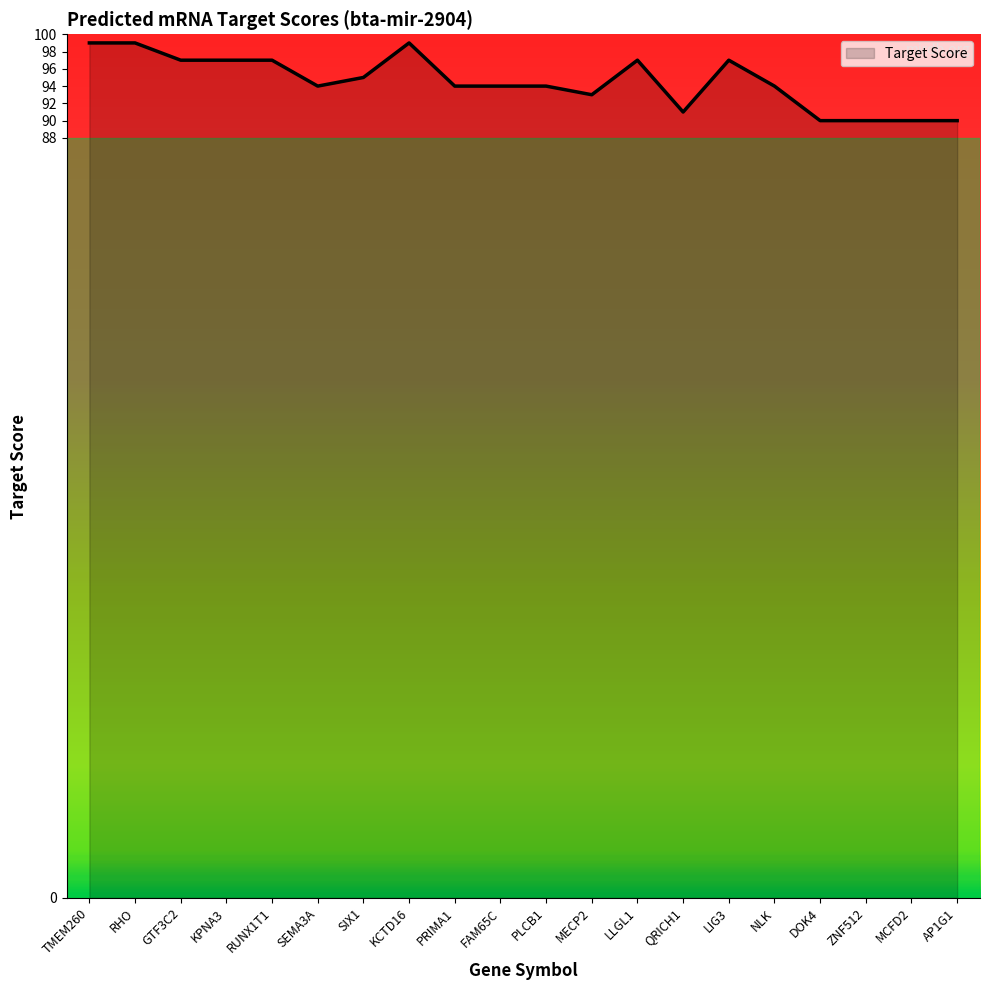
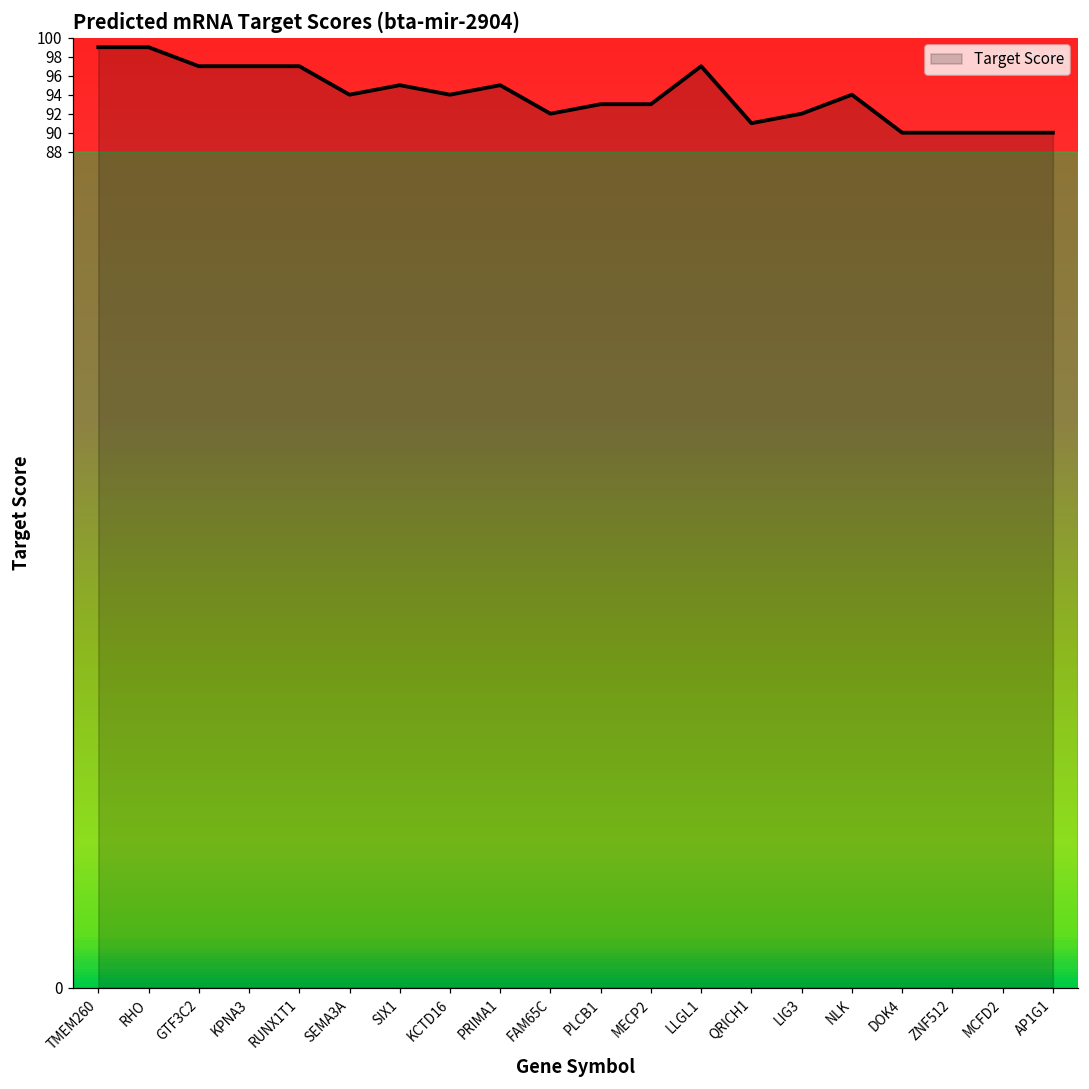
KCTD16: 99 -> 94
PRIMA1: 94 -> 95
FAM65C: 94 -> 92
PLCB1: 94 -> 93
LIG3: 97 -> 92
